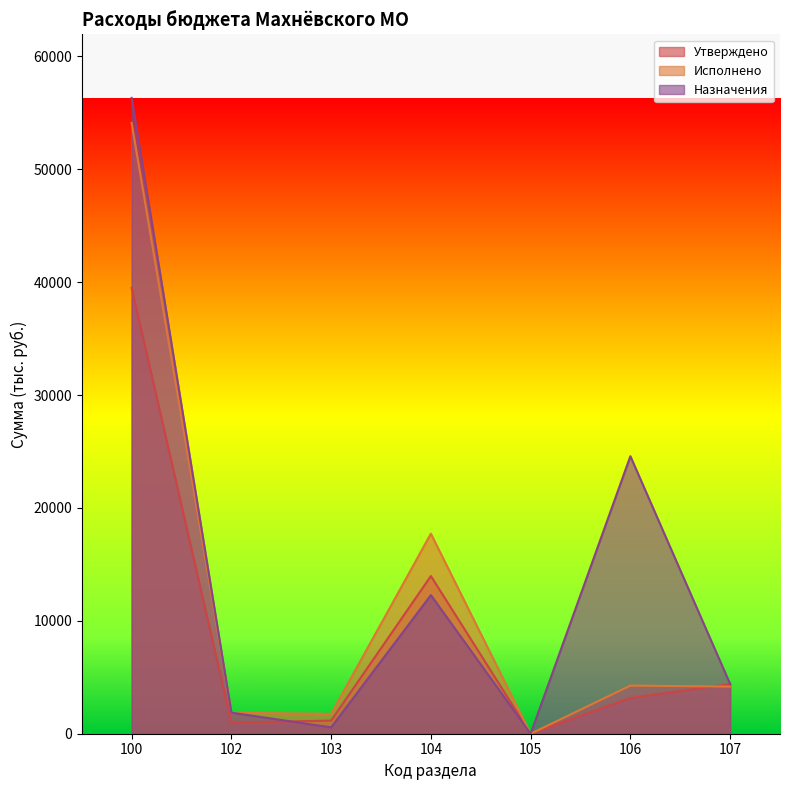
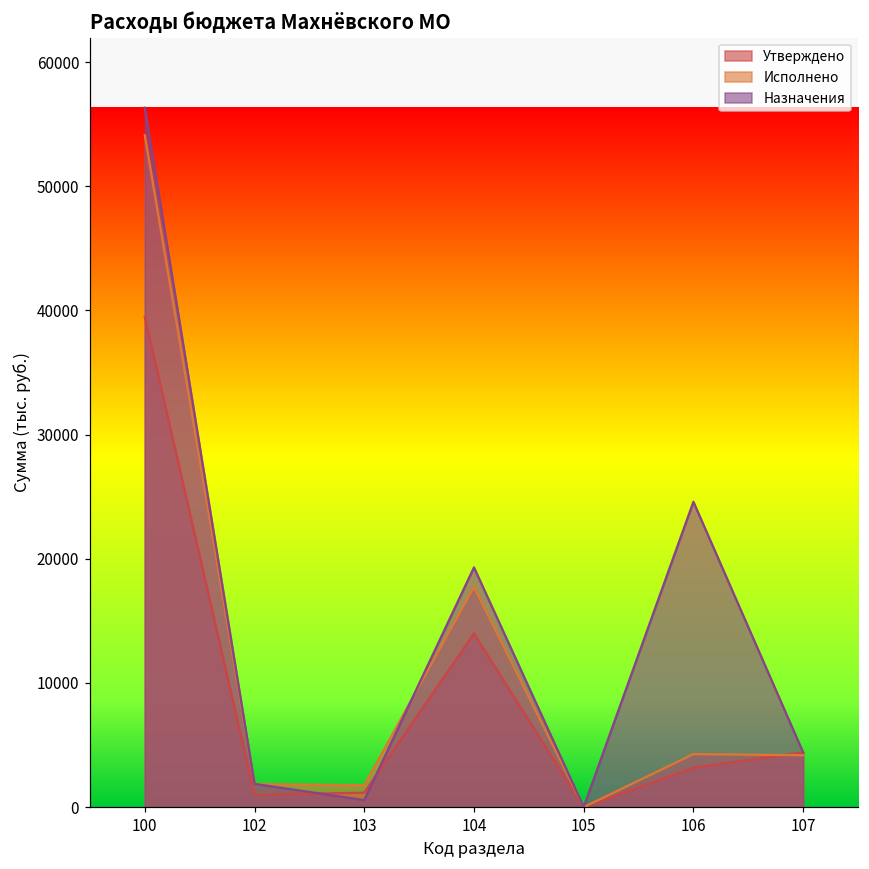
Назначения, 104: 12300 -> 19300
